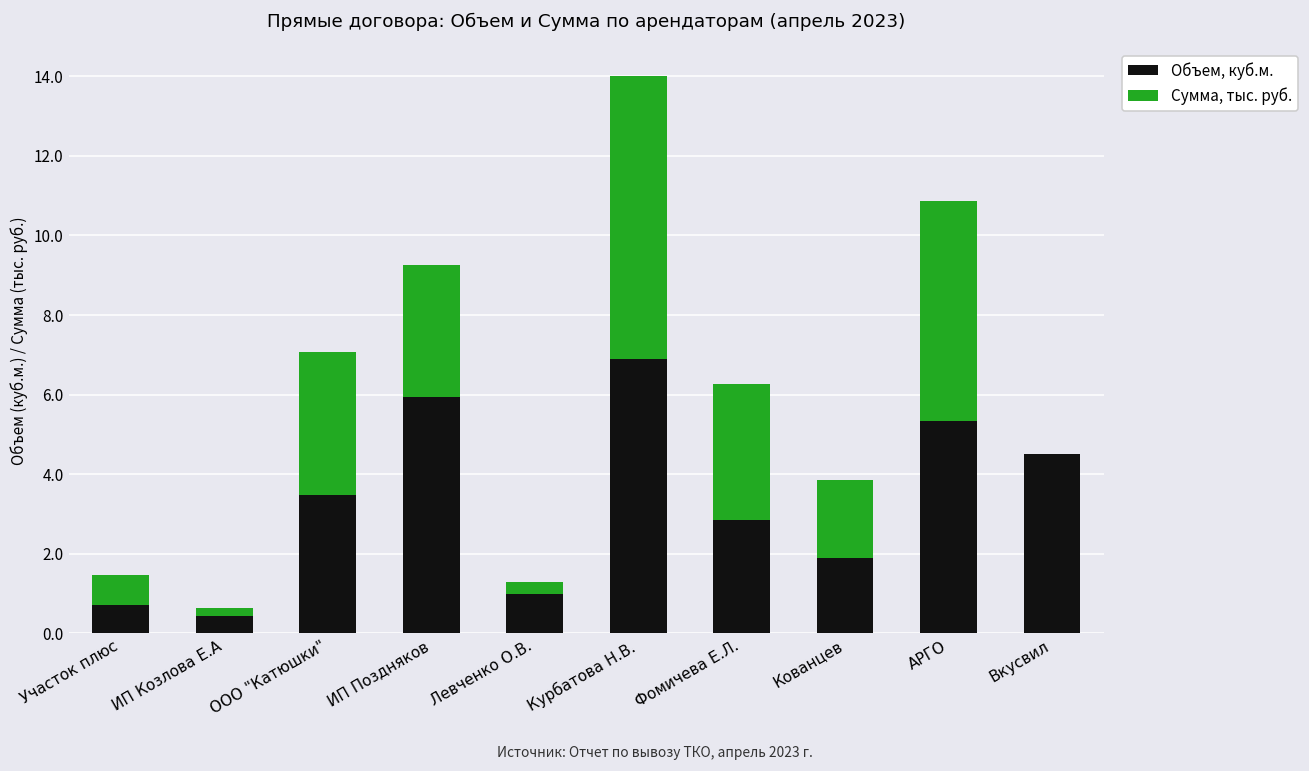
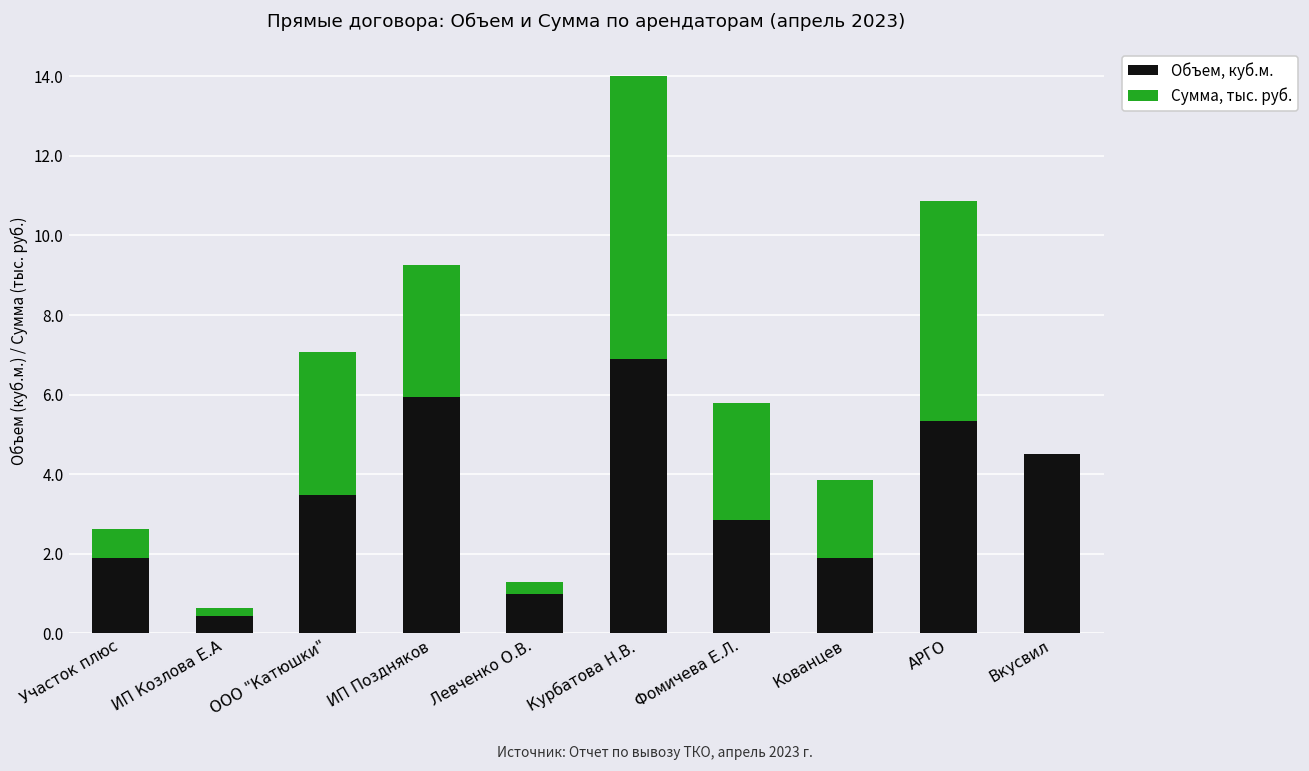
Объем, куб.м., Участок плюс: 0.7 -> 1.9
Сумма, тыс. руб., Фомичева Е.Л.: 3.4 -> 2.9
